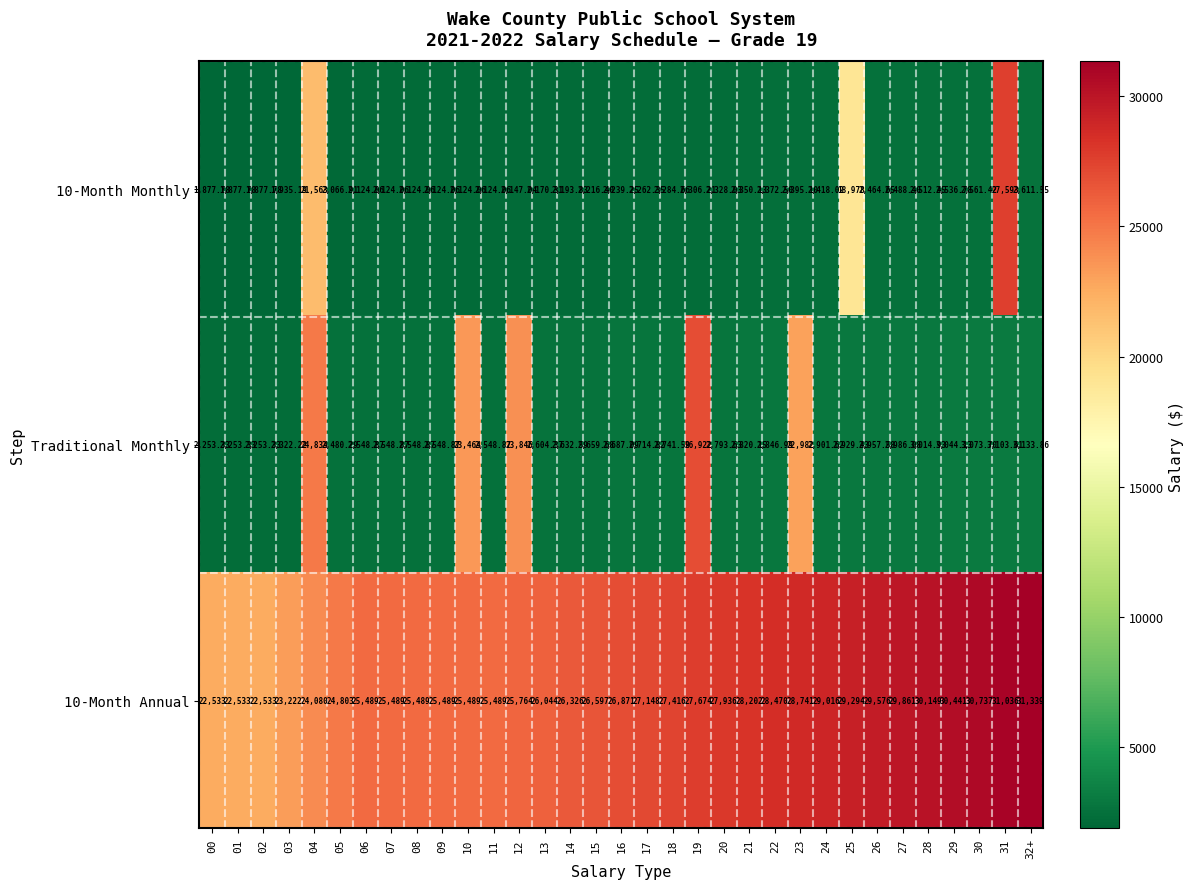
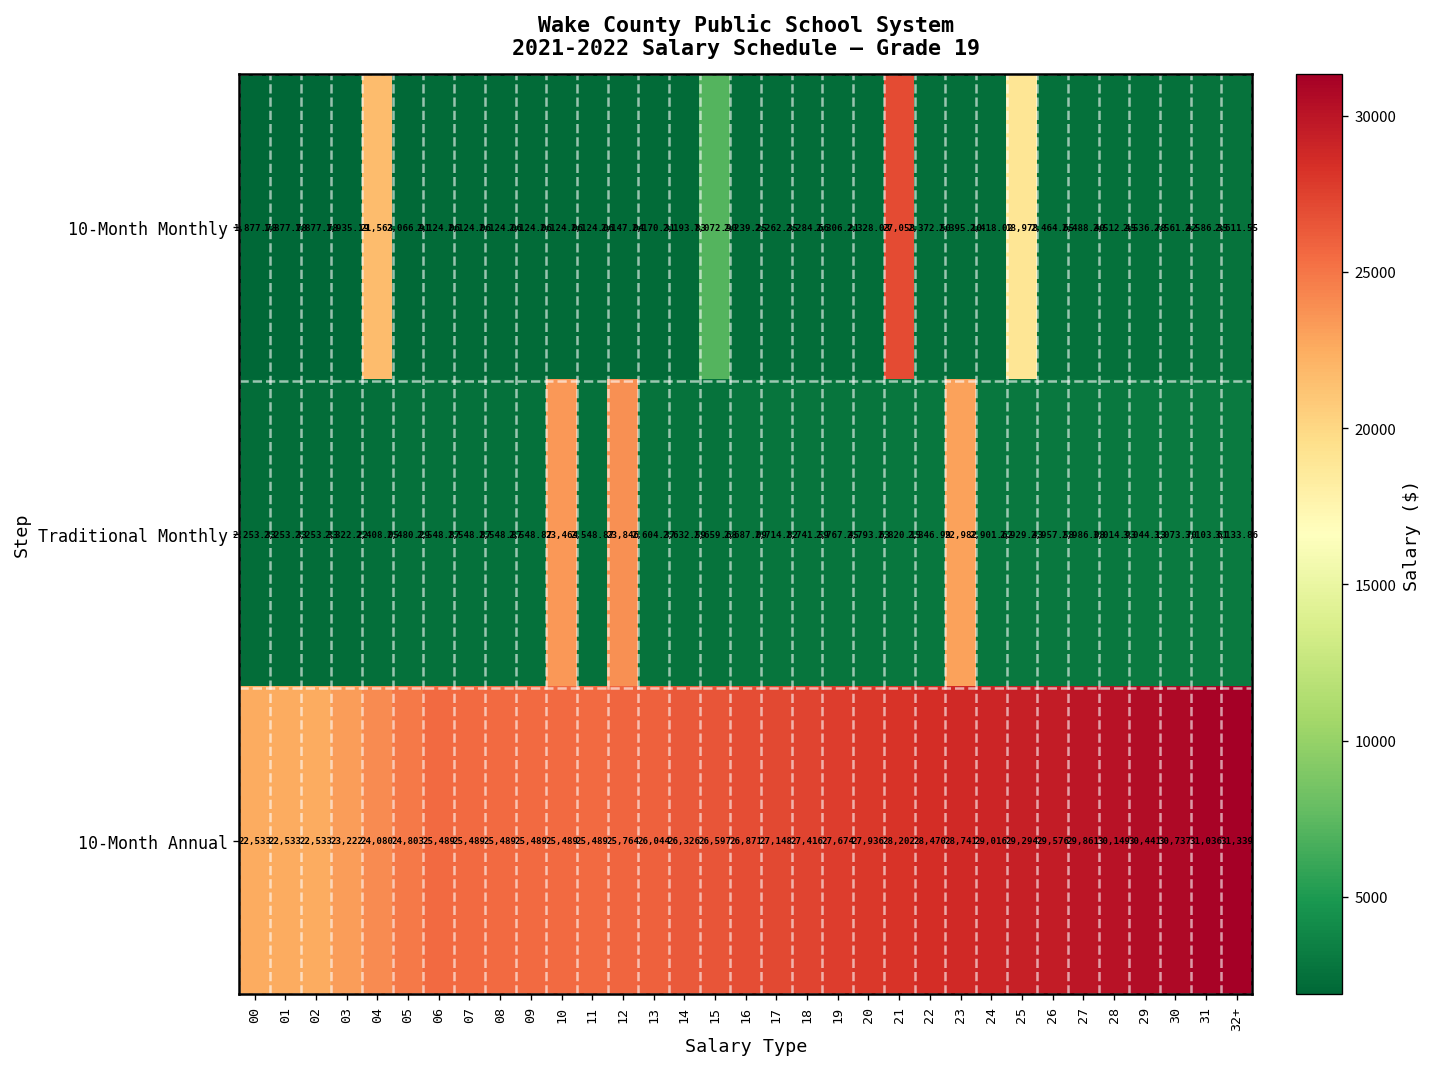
10-Month Monthly, 15: 2,216.40 -> 7,072.90
10-Month Monthly, 21: 2,350.13 -> 27,058
10-Month Monthly, 31: 27,593 -> 2,586.35
Traditional Monthly, 04: 24,834 -> 2,408.05
Traditional Monthly, 19: 26,922 -> 2,767.45
